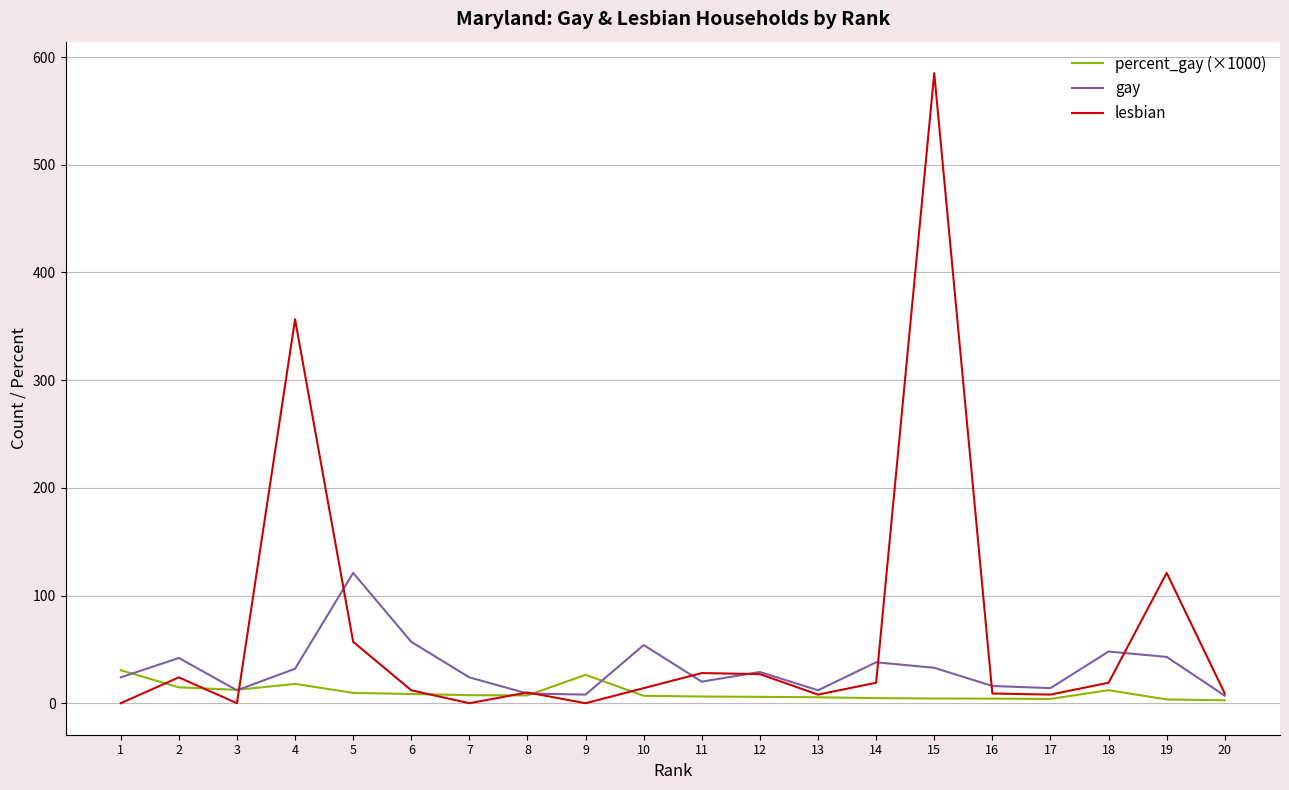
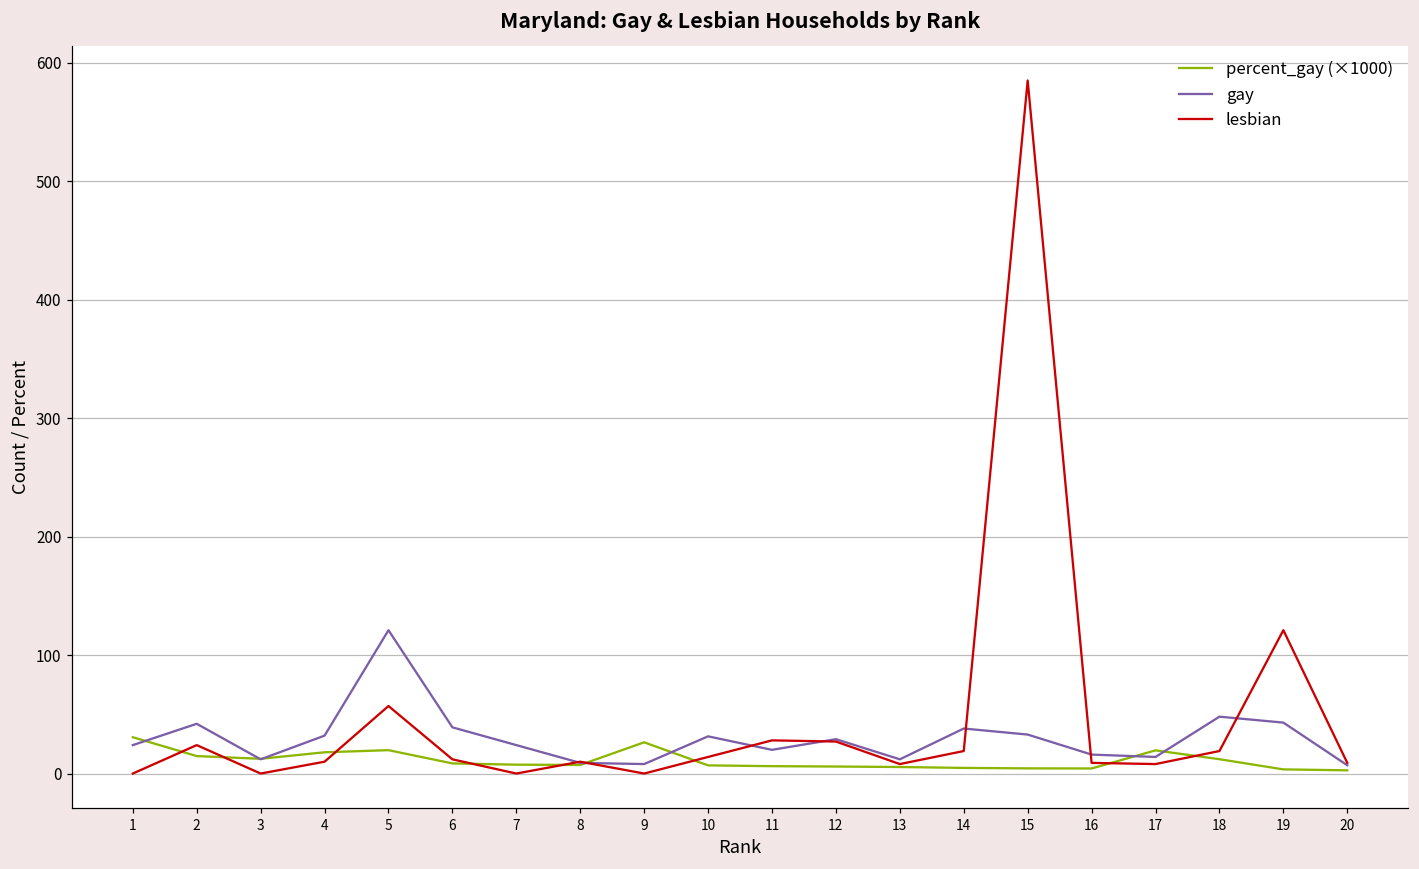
lesbian, 4: 357 -> 10
percent_gay (×1000), 5: 10 -> 20
gay, 6: 57 -> 39
gay, 10: 54 -> 31
percent_gay (×1000), 17: 4 -> 20
